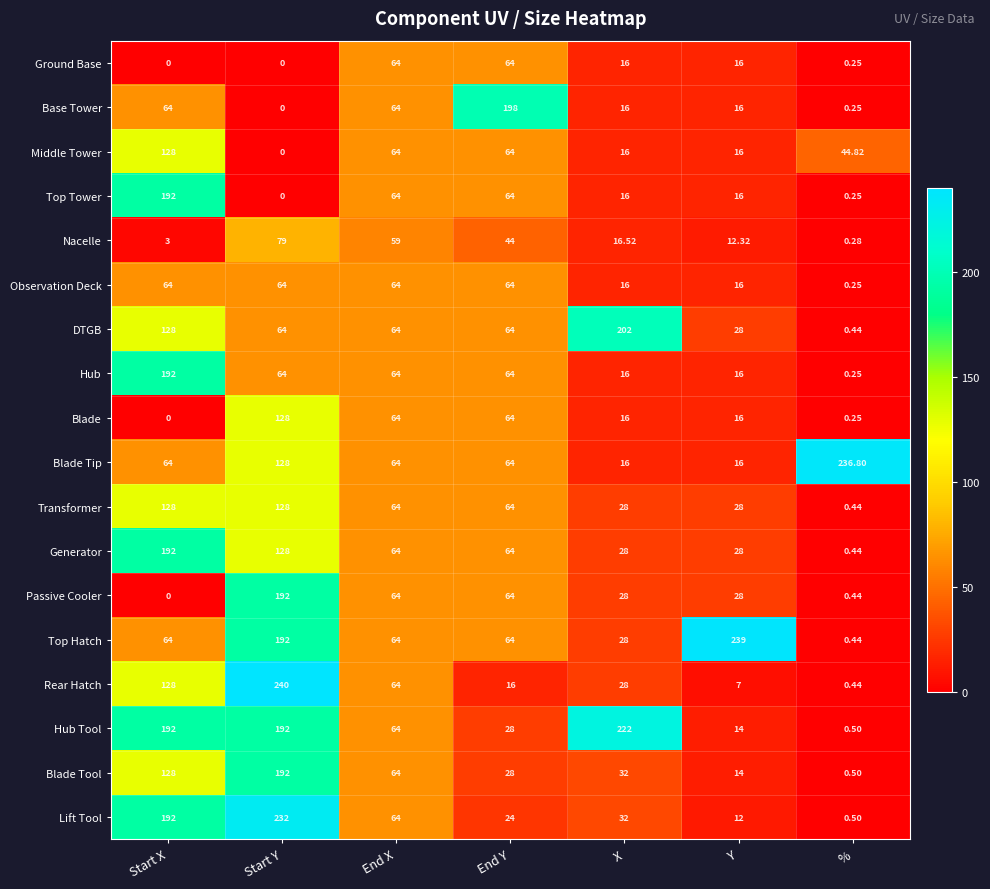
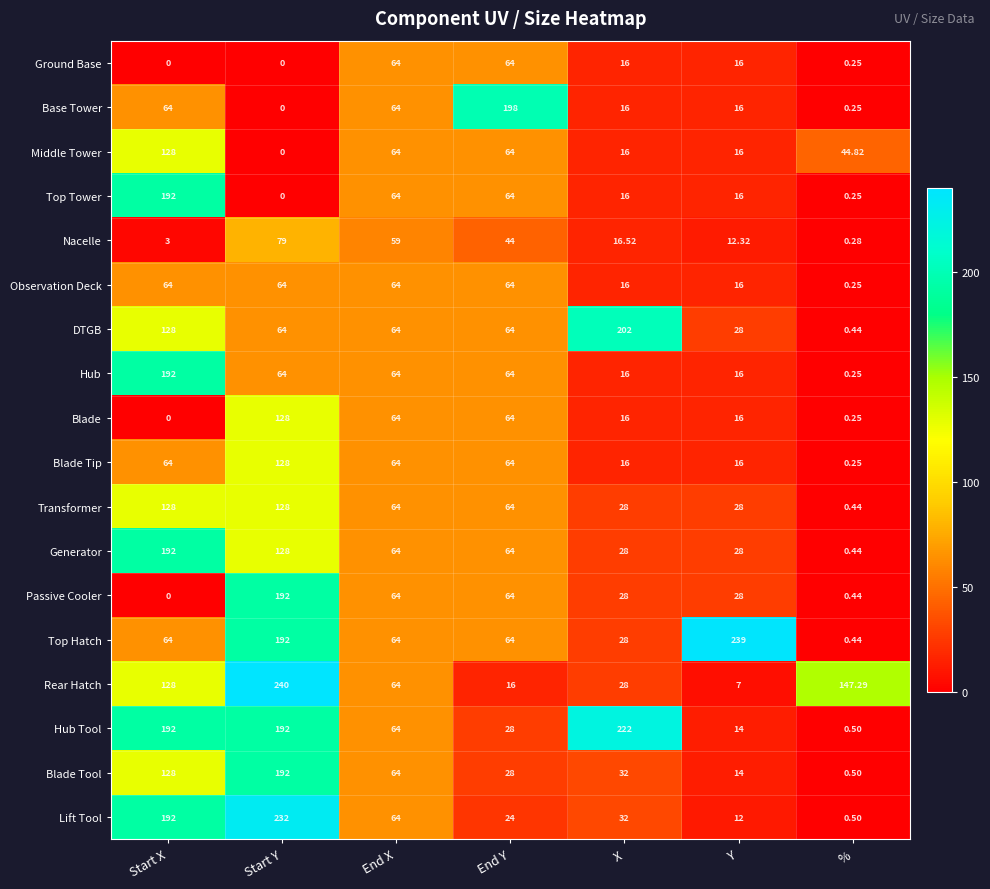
Blade Tip, %: 236.80 -> 0.25
Rear Hatch, %: 0.44 -> 147.29
